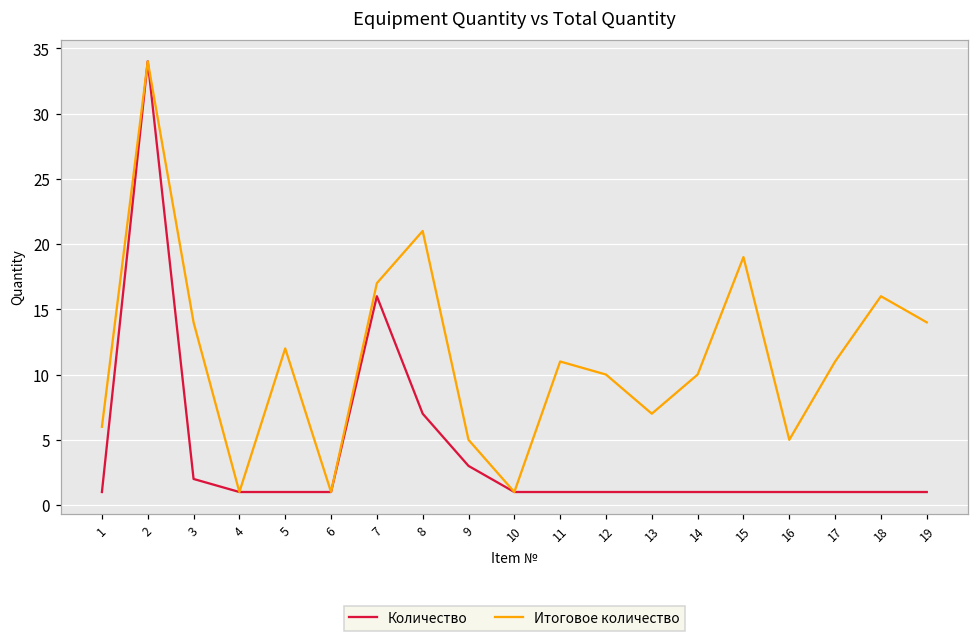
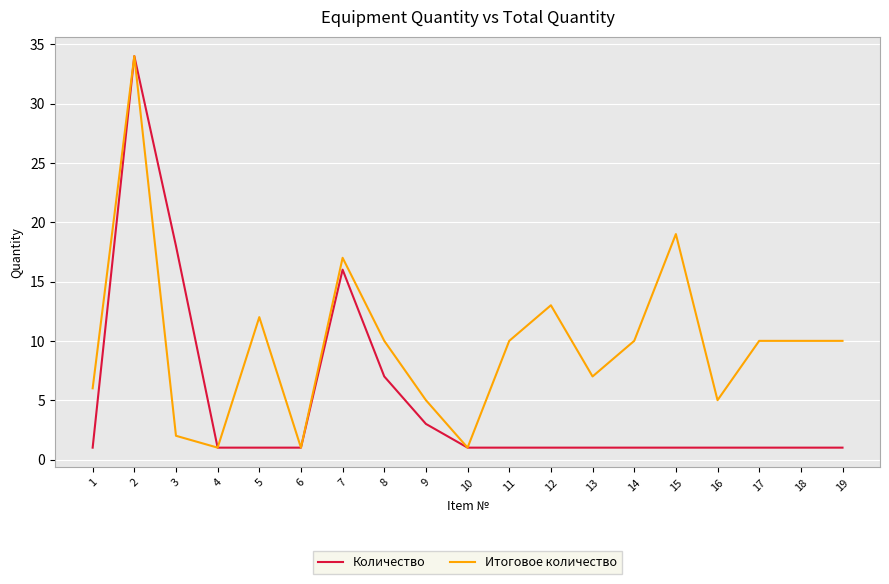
Количество, 3: 2 -> 18
Итоговое количество, 3: 14 -> 2
Итоговое количество, 8: 21 -> 10
Итоговое количество, 11: 11 -> 10
Итоговое количество, 12: 10 -> 13
Итоговое количество, 17: 11 -> 10
Итоговое количество, 18: 16 -> 10
Итоговое количество, 19: 14 -> 10
